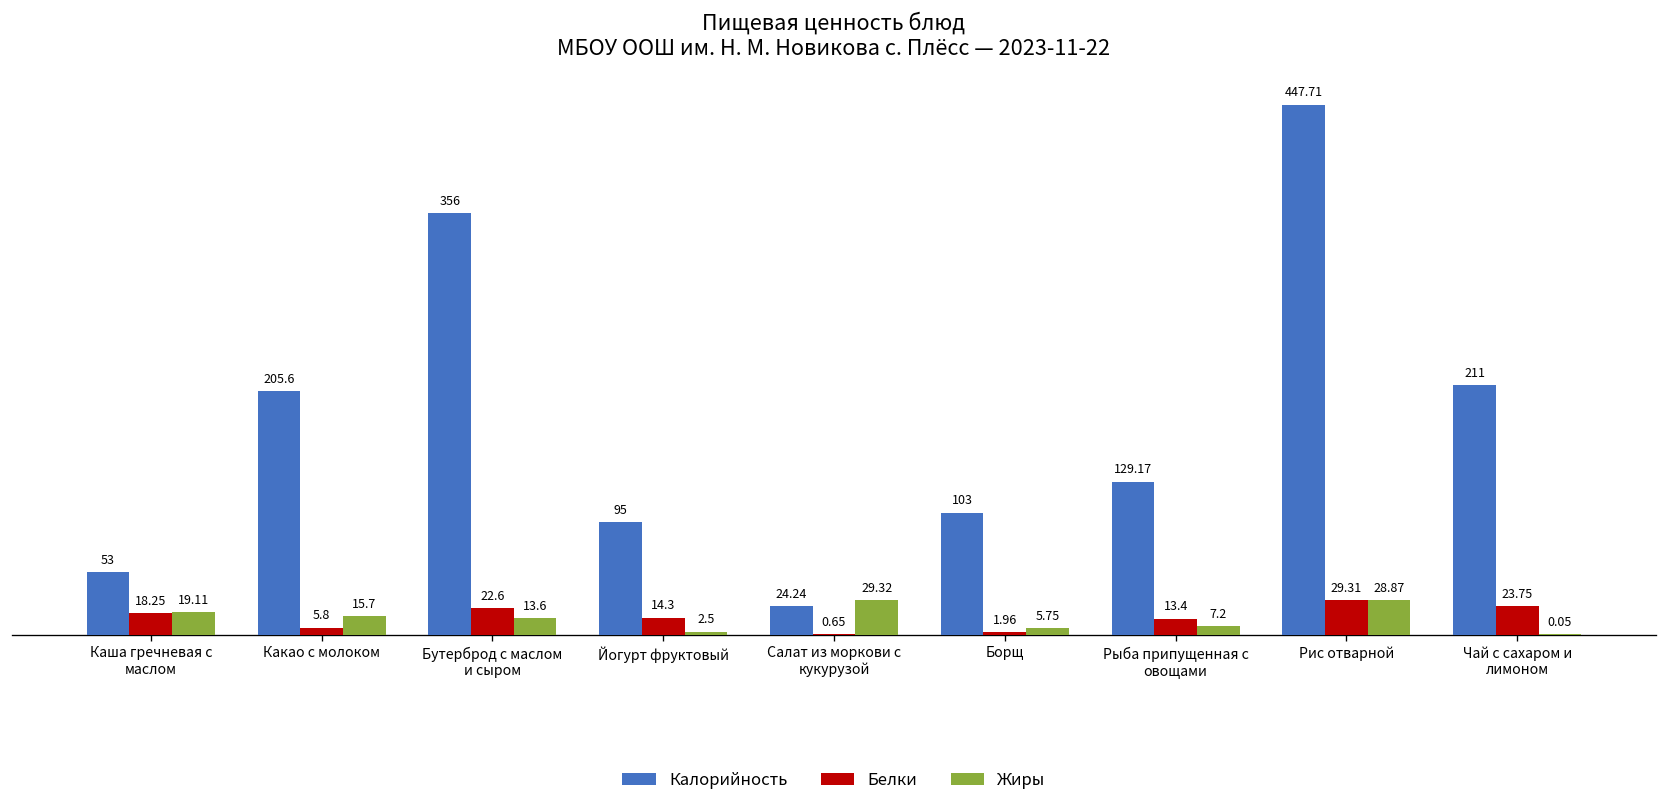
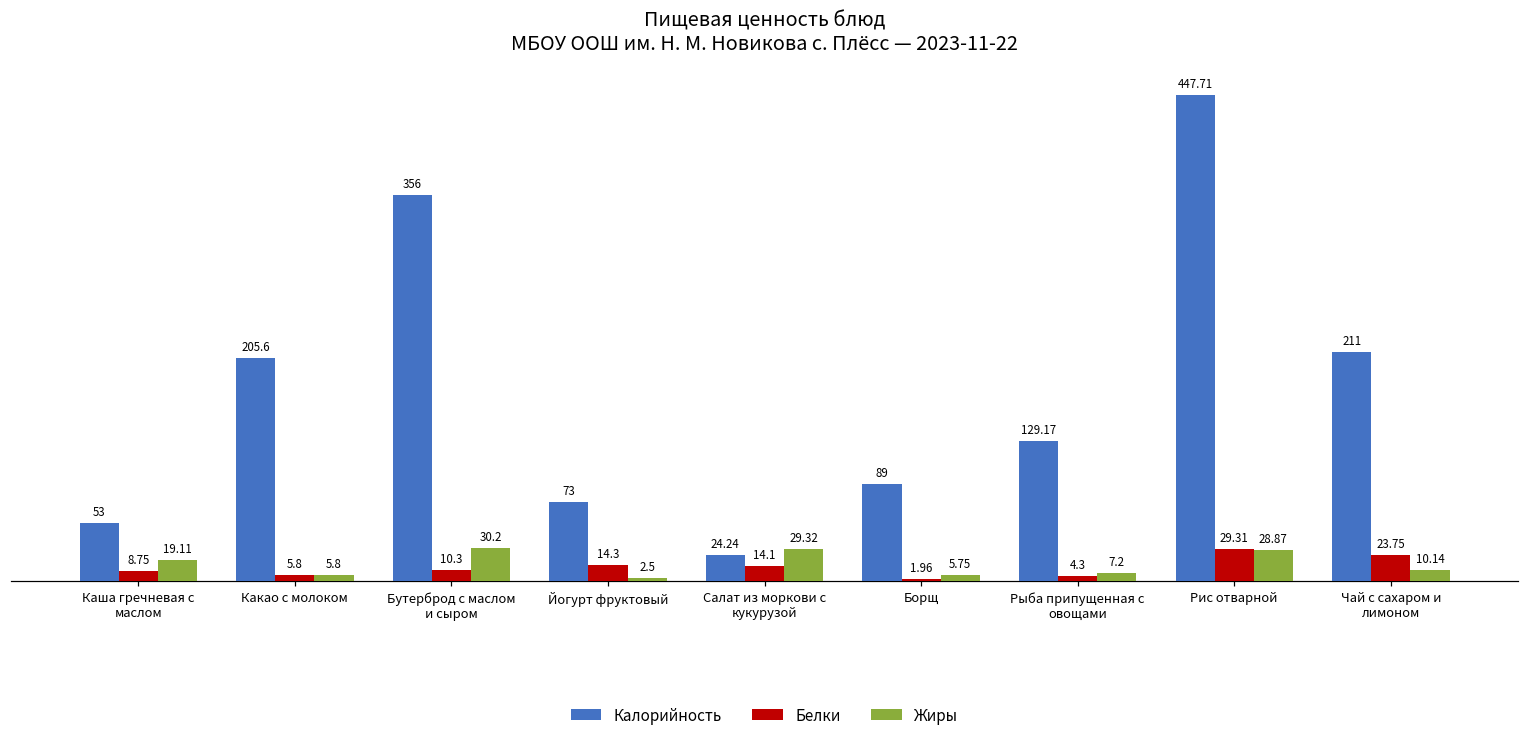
Белки, Каша гречневая с маслом: 18.25 -> 8.75
Жиры, Какао с молоком: 15.7 -> 5.8
Белки, Бутерброд с маслом и сыром: 22.6 -> 10.3
Жиры, Бутерброд с маслом и сыром: 13.6 -> 30.2
Калорийность, Йогурт фруктовый: 95 -> 73
Белки, Салат из моркови с кукурузой: 0.65 -> 14.1
Калорийность, Борщ: 103 -> 89
Белки, Рыба припущенная с овощами: 13.4 -> 4.3
Жиры, Чай с сахаром и лимоном: 0.05 -> 10.14
